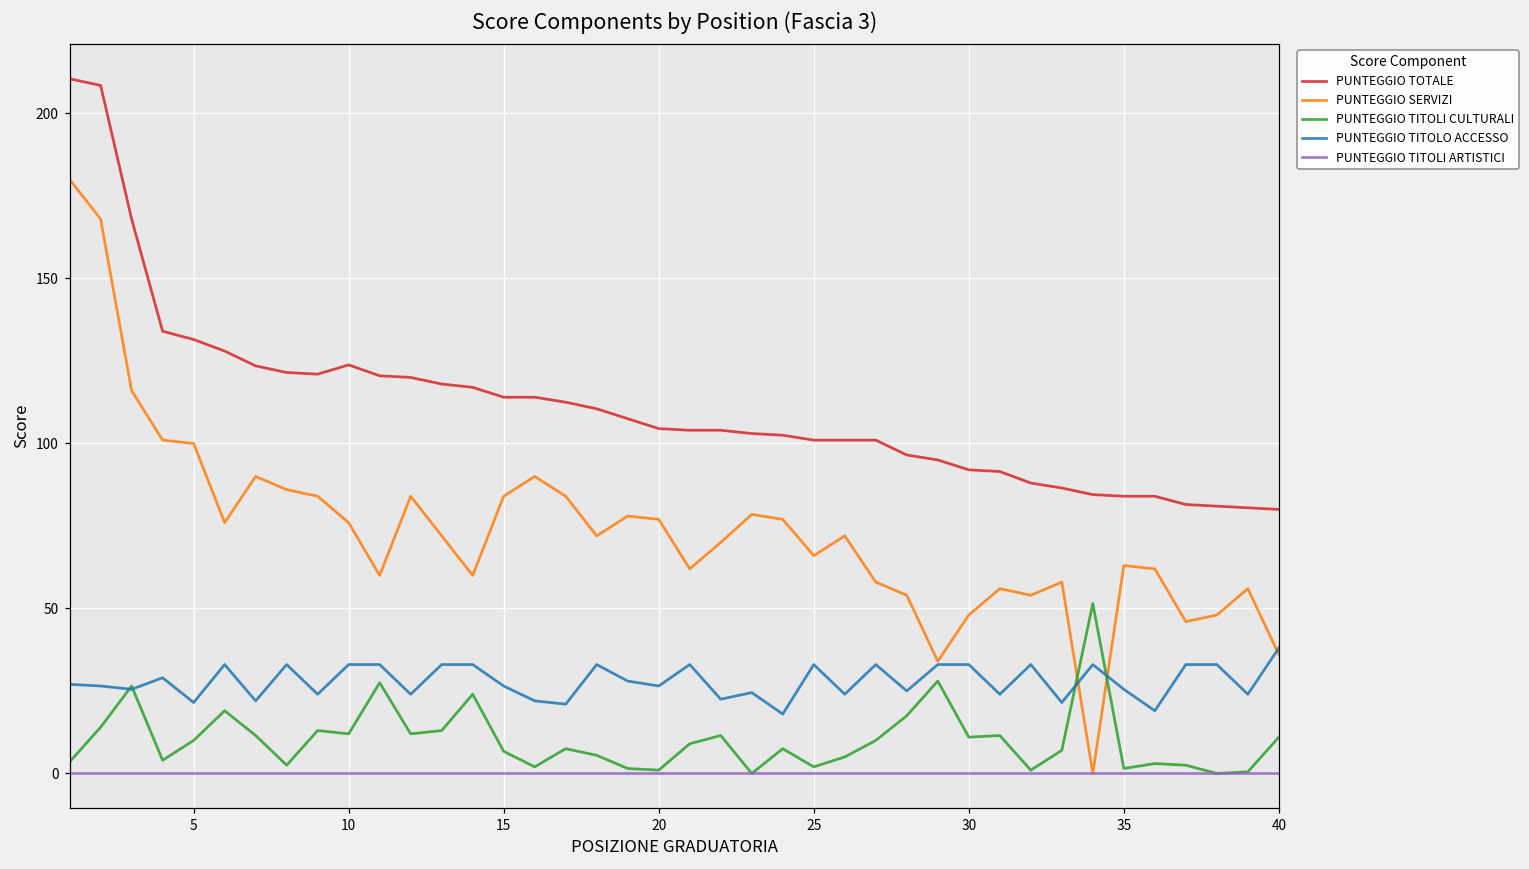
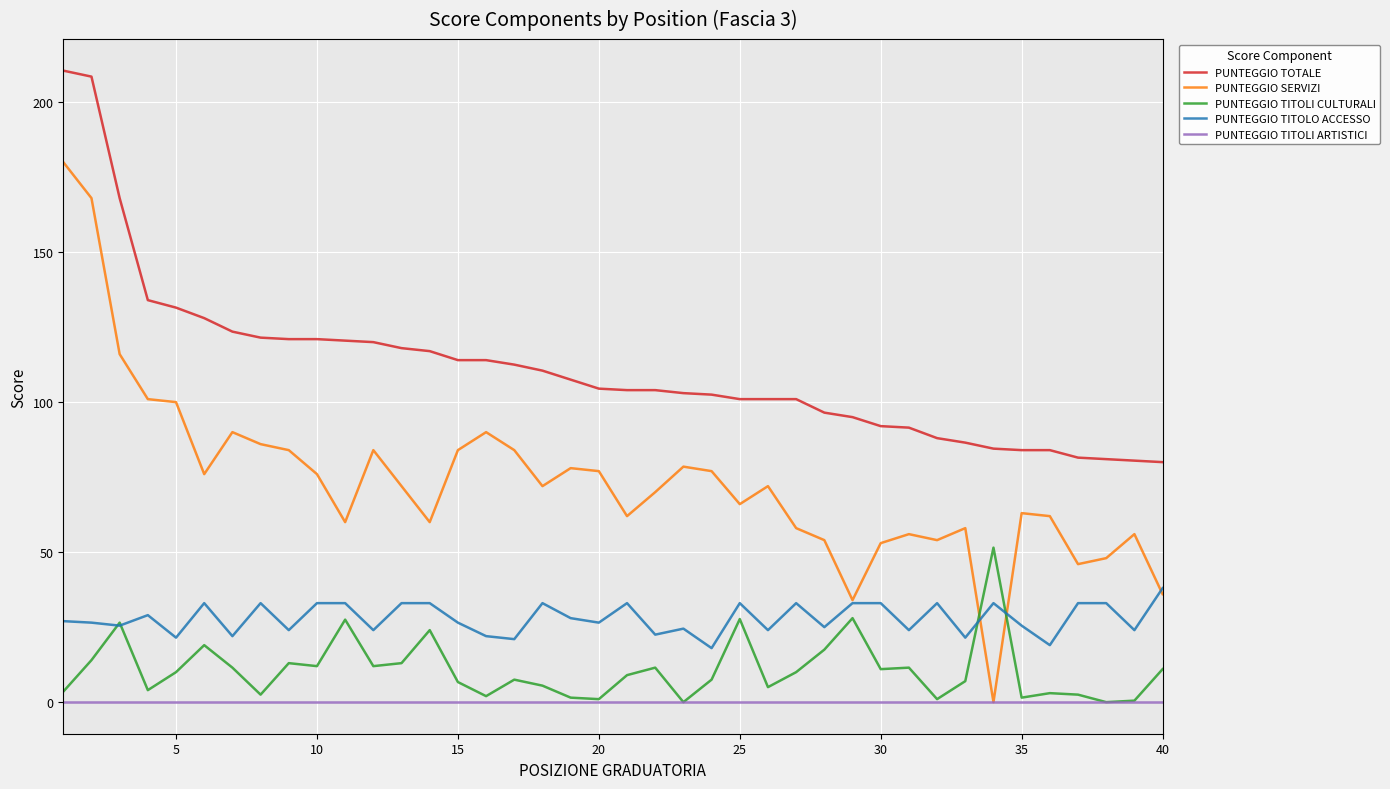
PUNTEGGIO TOTALE, 10: 124 -> 121
PUNTEGGIO TITOLI CULTURALI, 25: 2 -> 28
PUNTEGGIO SERVIZI, 30: 48 -> 53
